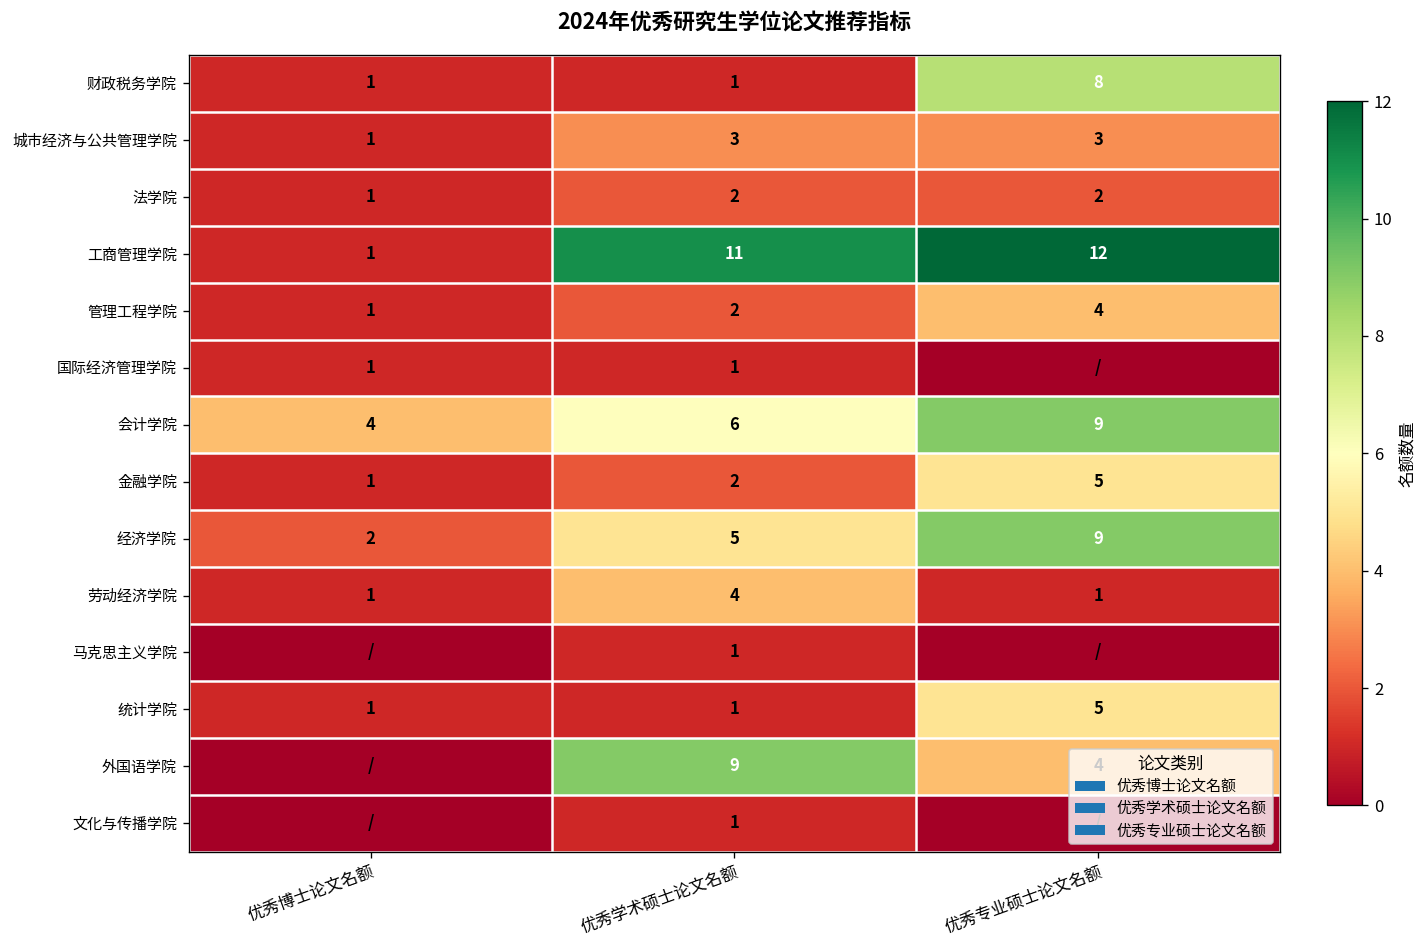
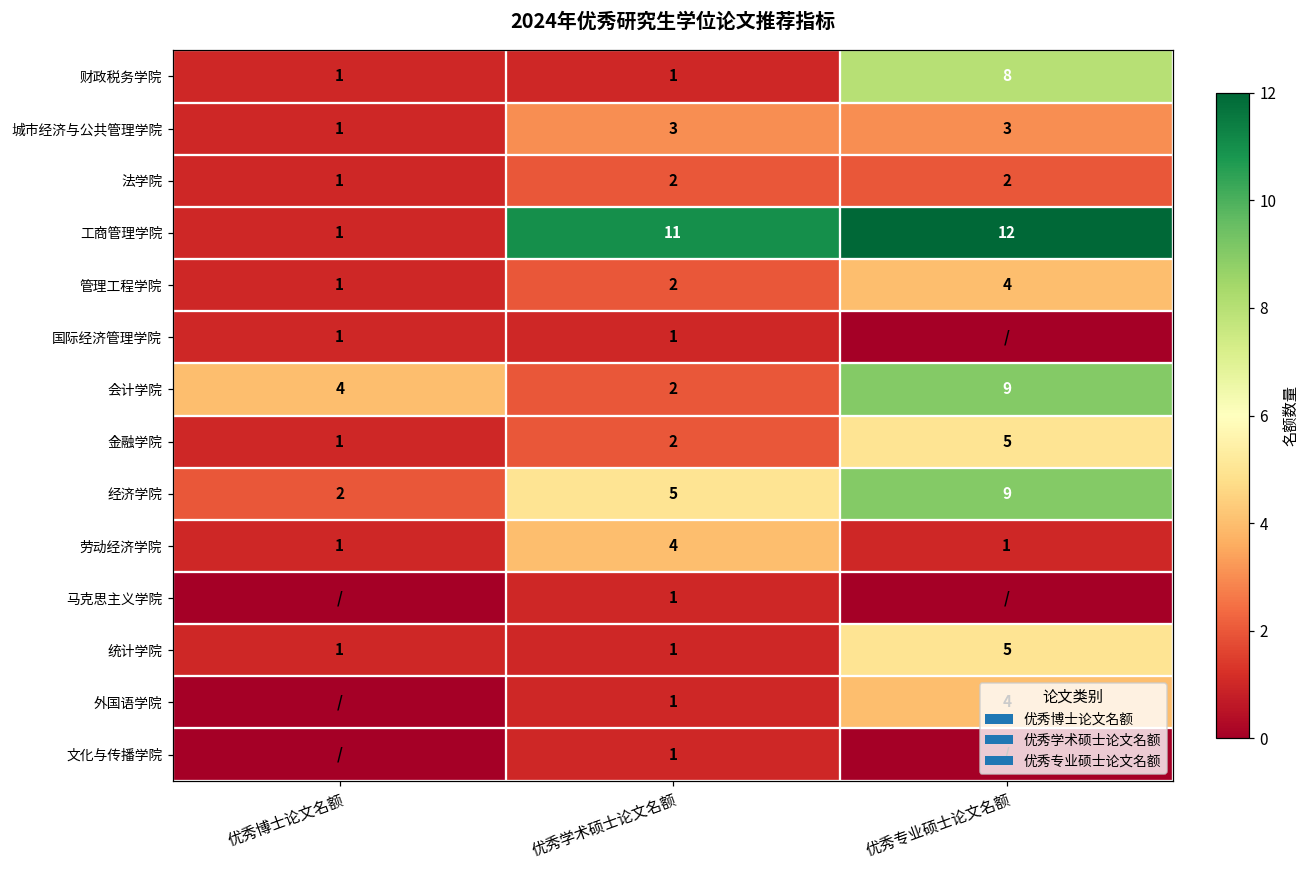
会计学院, 优秀学术硕士论文名额: 6 -> 2
外国语学院, 优秀学术硕士论文名额: 9 -> 1
